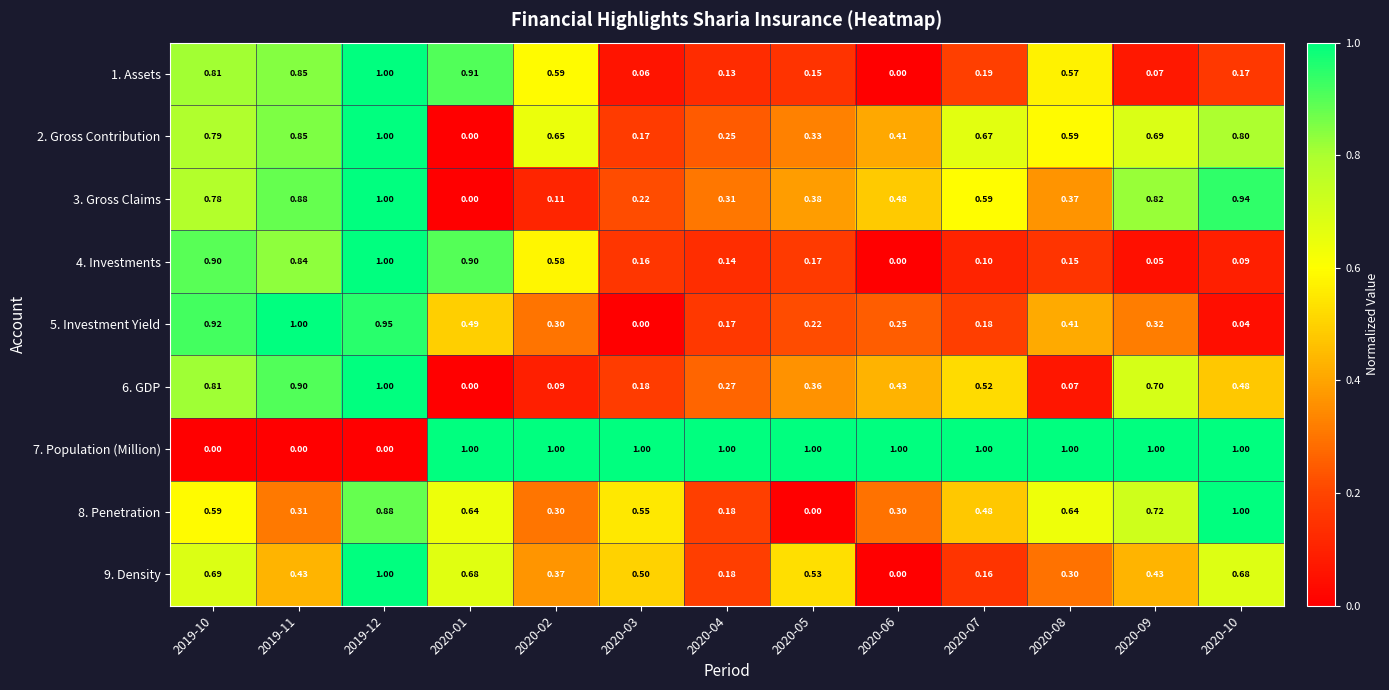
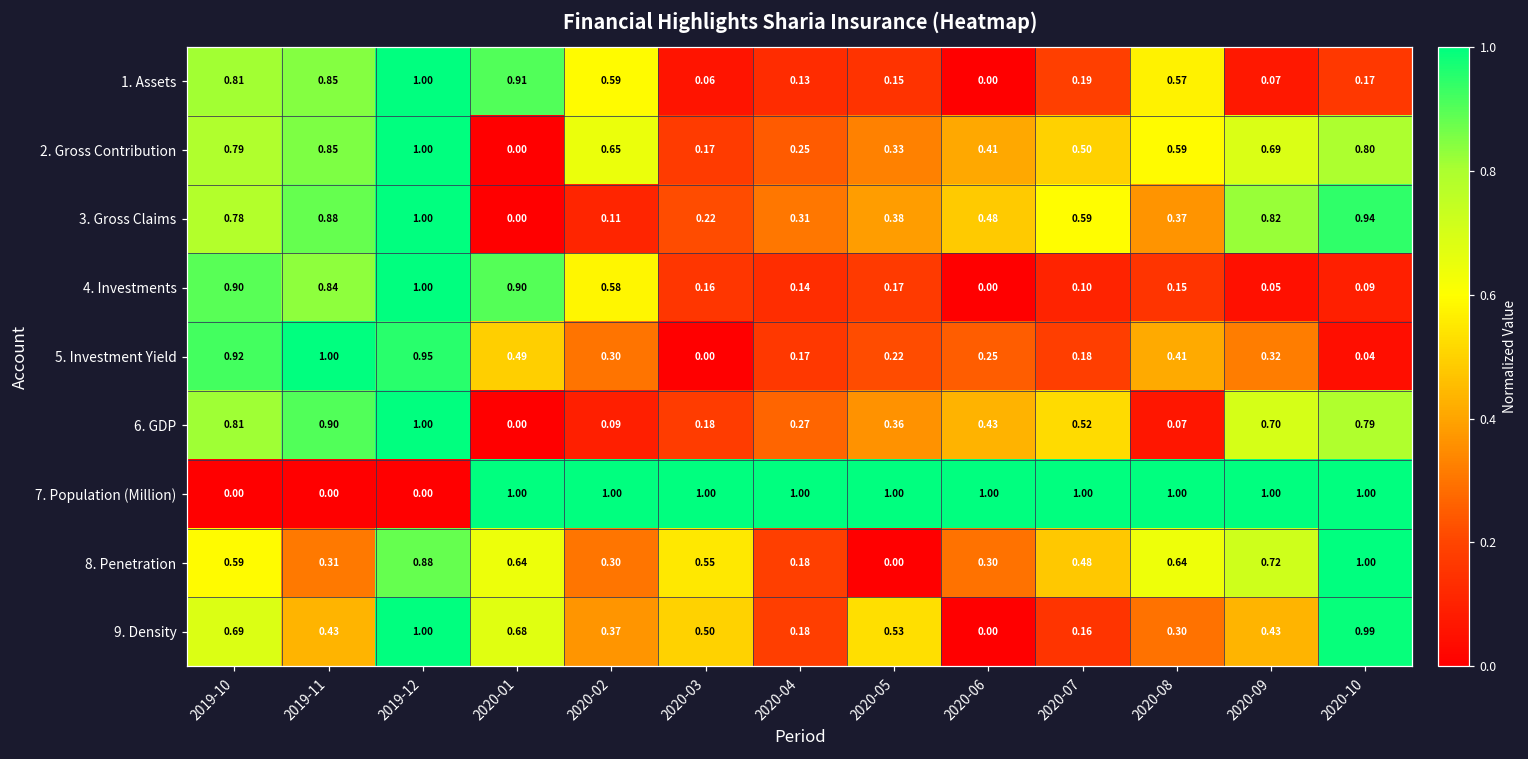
2. Gross Contribution, 2020-07: 0.67 -> 0.50
6. GDP, 2020-10: 0.48 -> 0.79
9. Density, 2020-10: 0.68 -> 0.99
